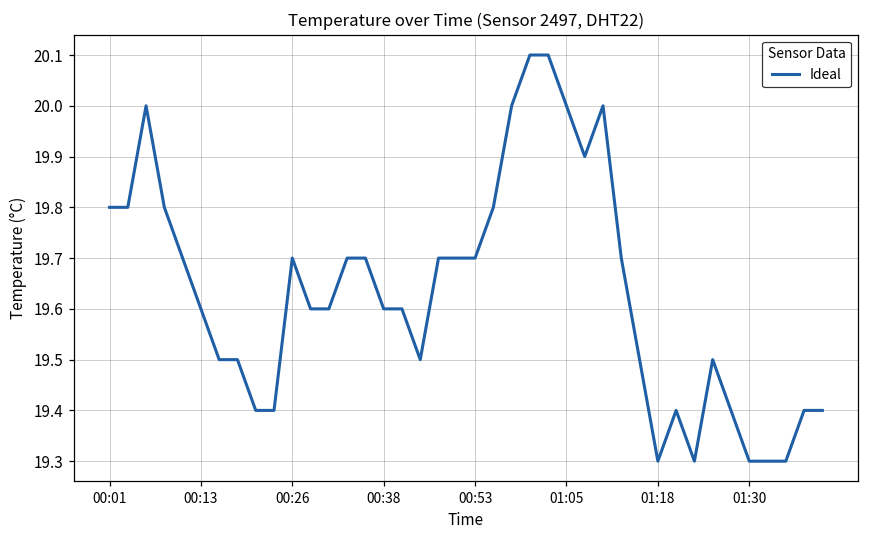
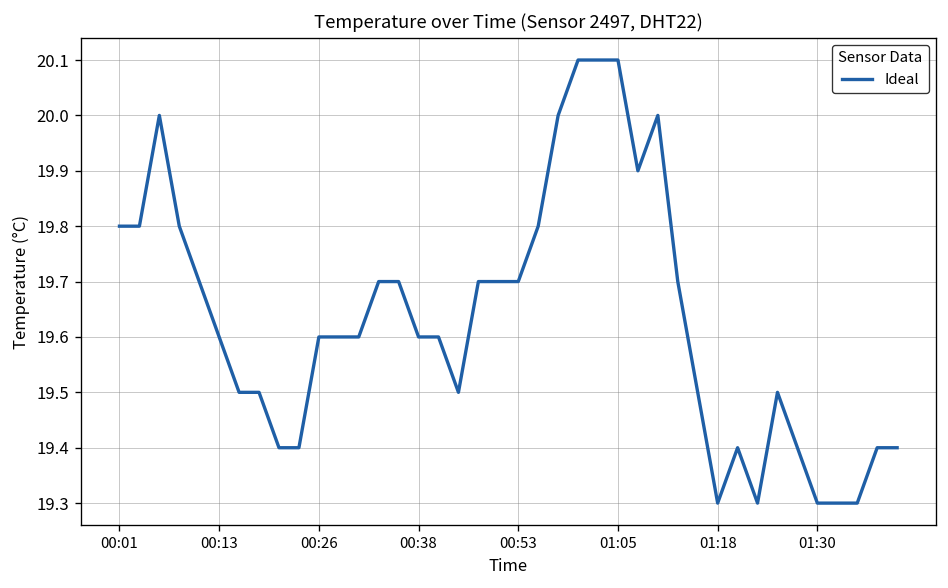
00:26: 19.7 -> 19.6
01:05: 20.0 -> 20.1
